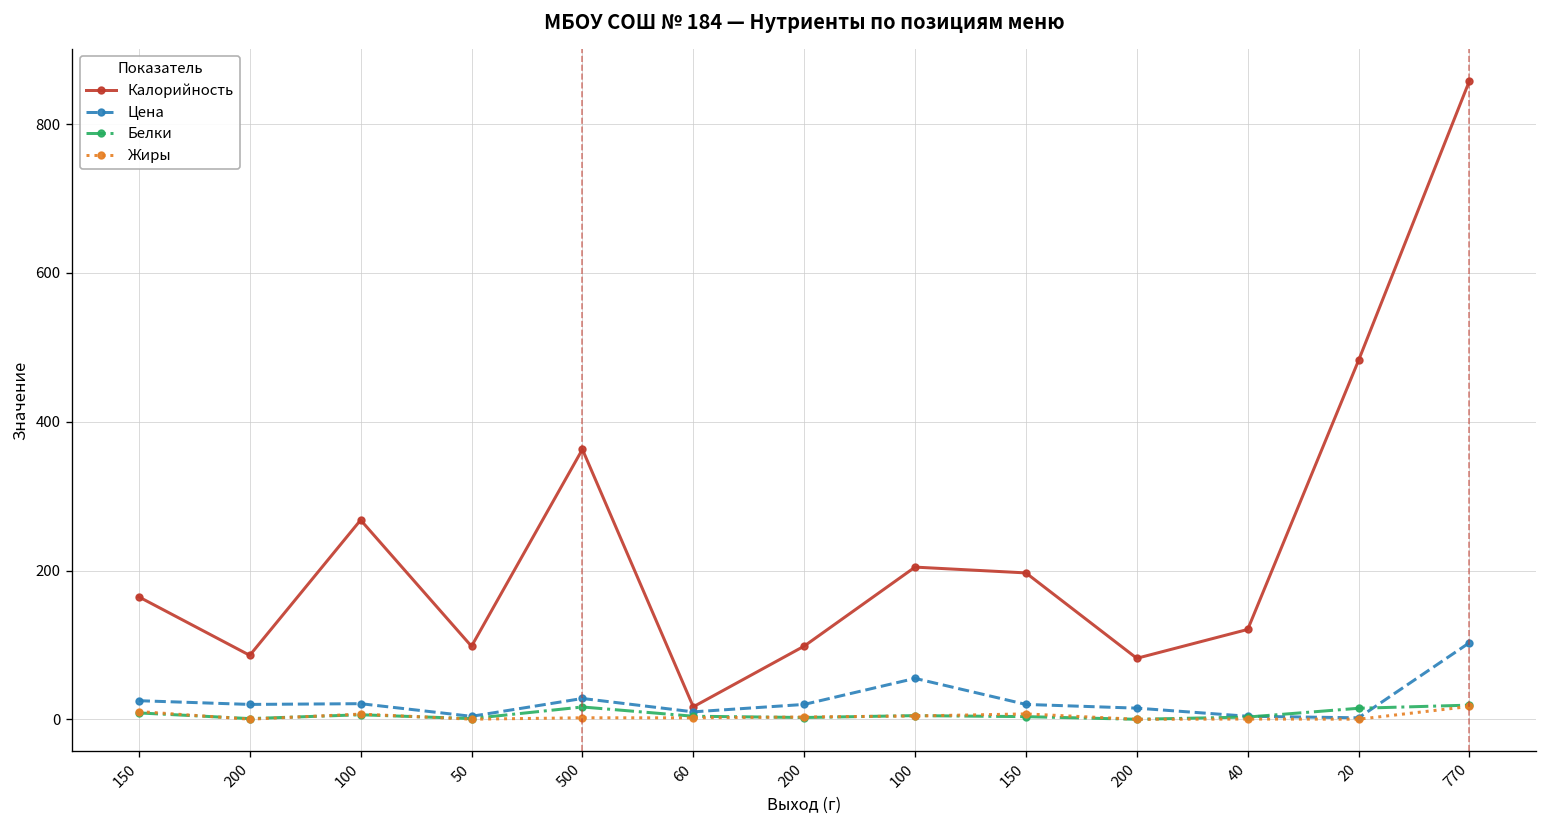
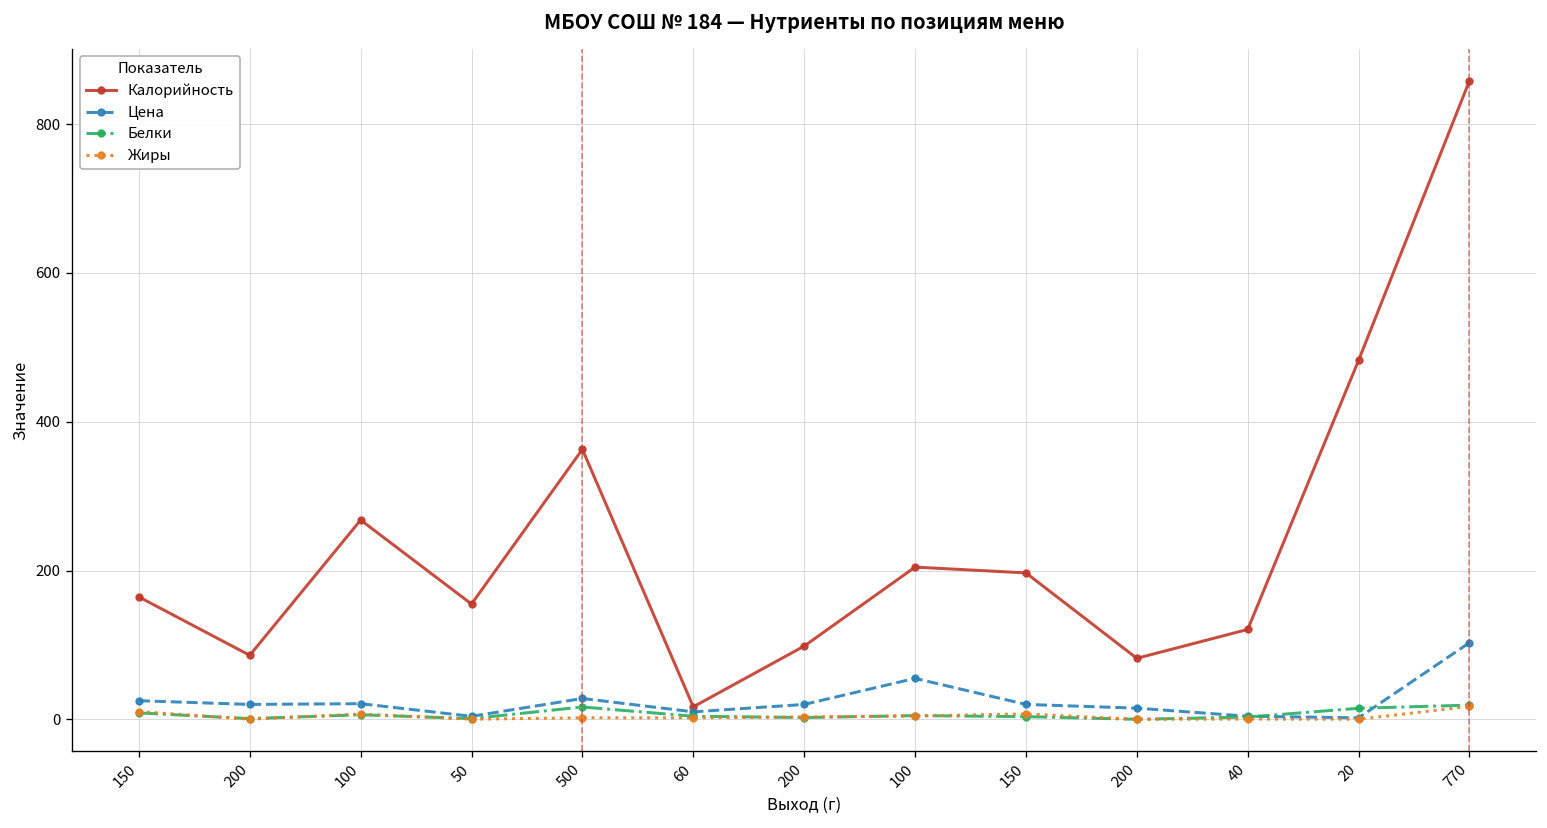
Калорийность, 50: 100 -> 150
